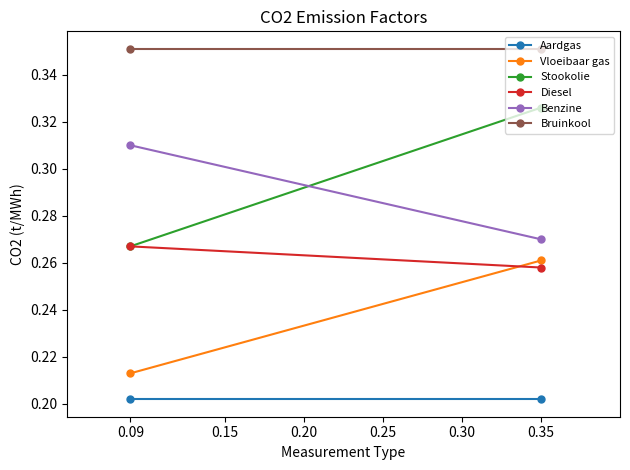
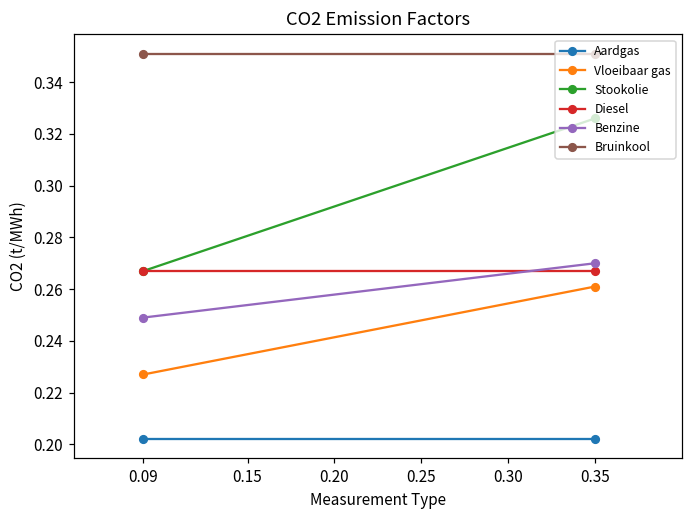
Vloeibaar gas, 0.09: 0.213 -> 0.227
Benzine, 0.09: 0.310 -> 0.249
Diesel, 0.35: 0.258 -> 0.267
